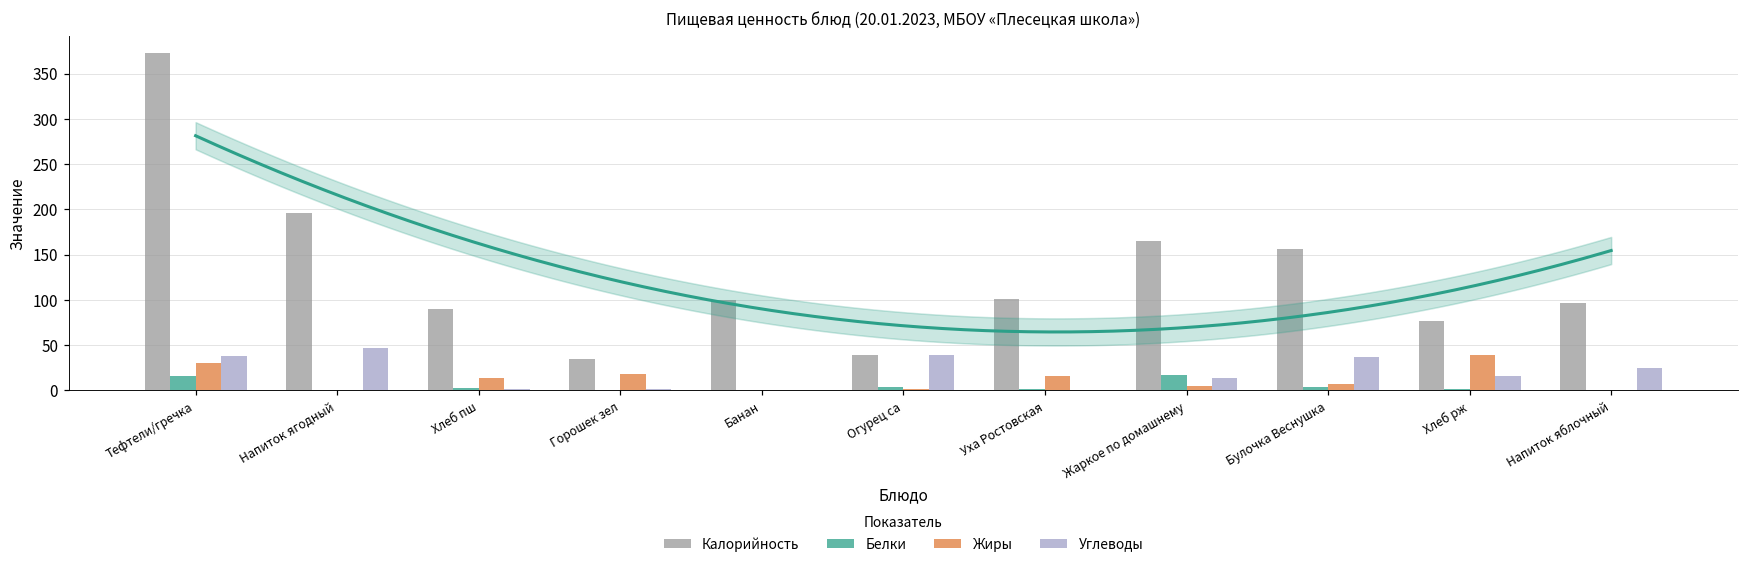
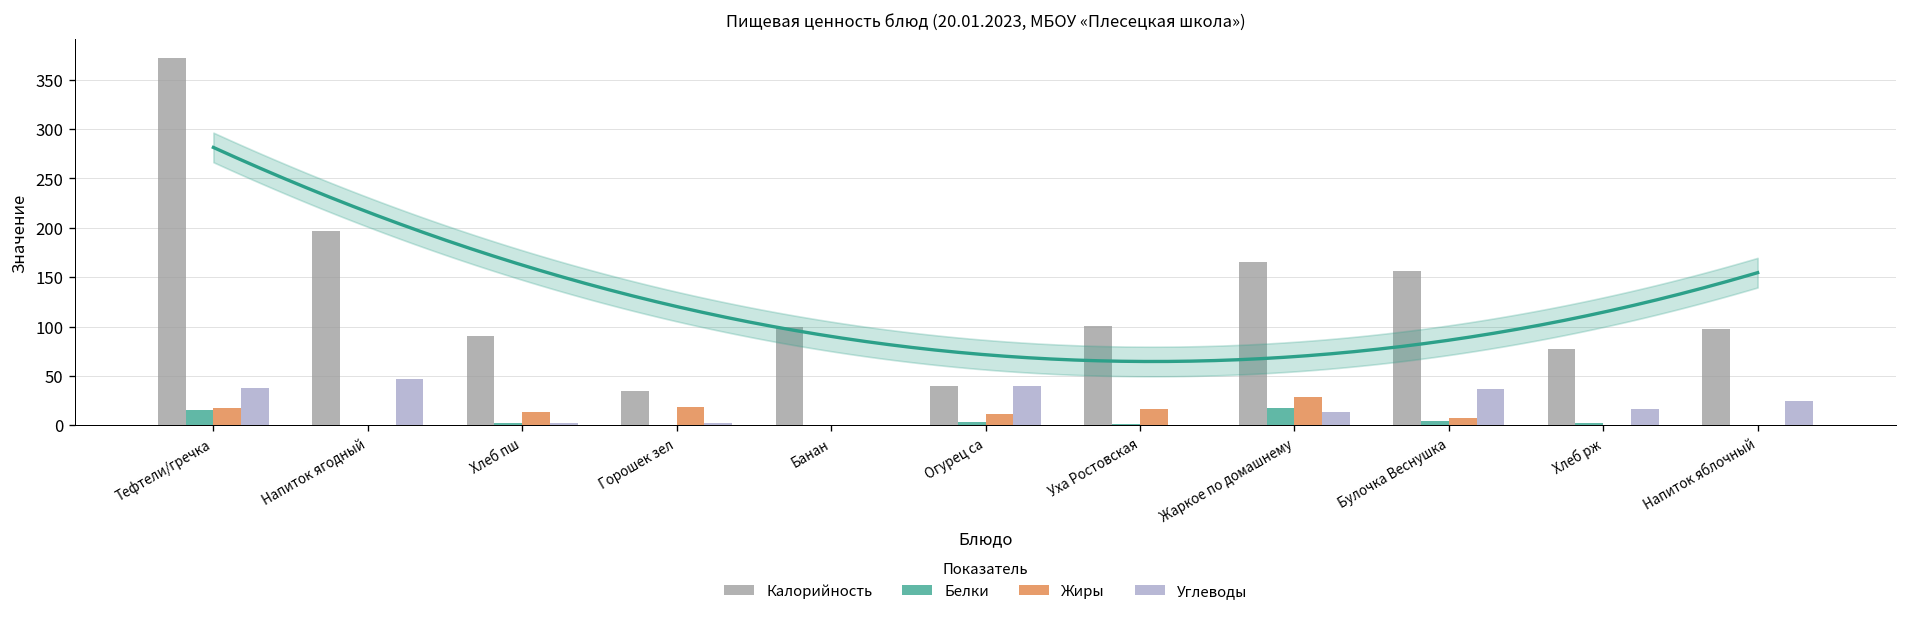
Жиры, Тефтели/гречка: 30 -> 20
Жиры, Огурец са: 0 -> 10
Жиры, Жаркое по домашнему: 0 -> 30
Жиры, Хлеб рж: 40 -> 0
